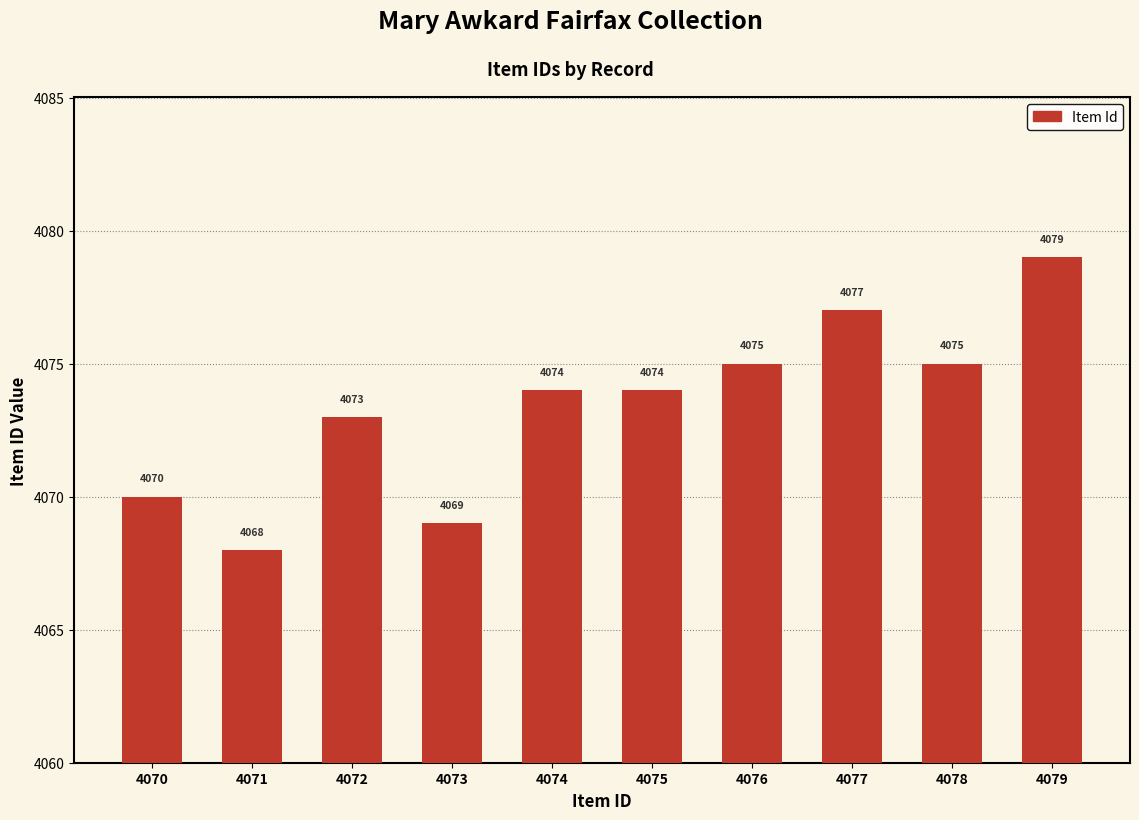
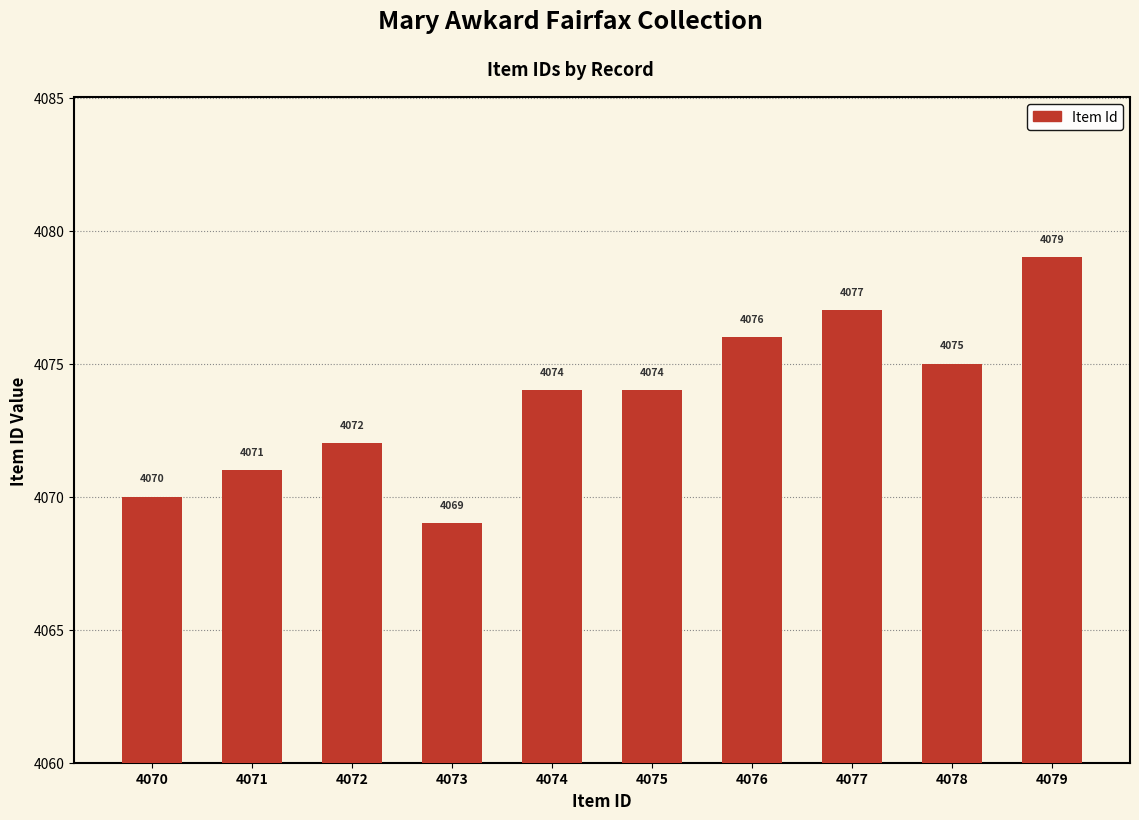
4071: 4068 -> 4071
4072: 4073 -> 4072
4076: 4075 -> 4076
